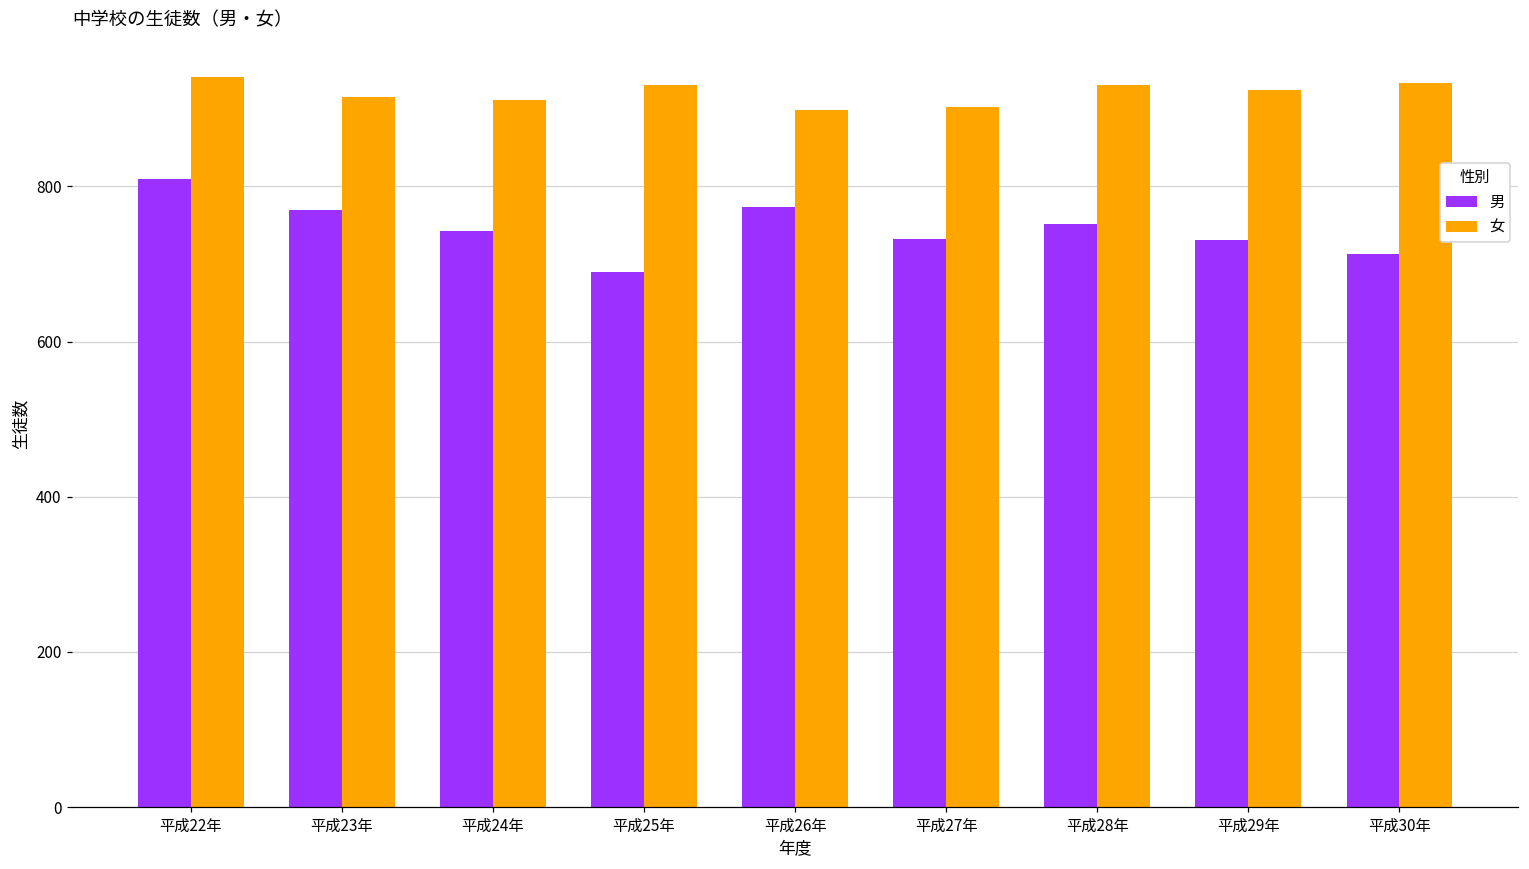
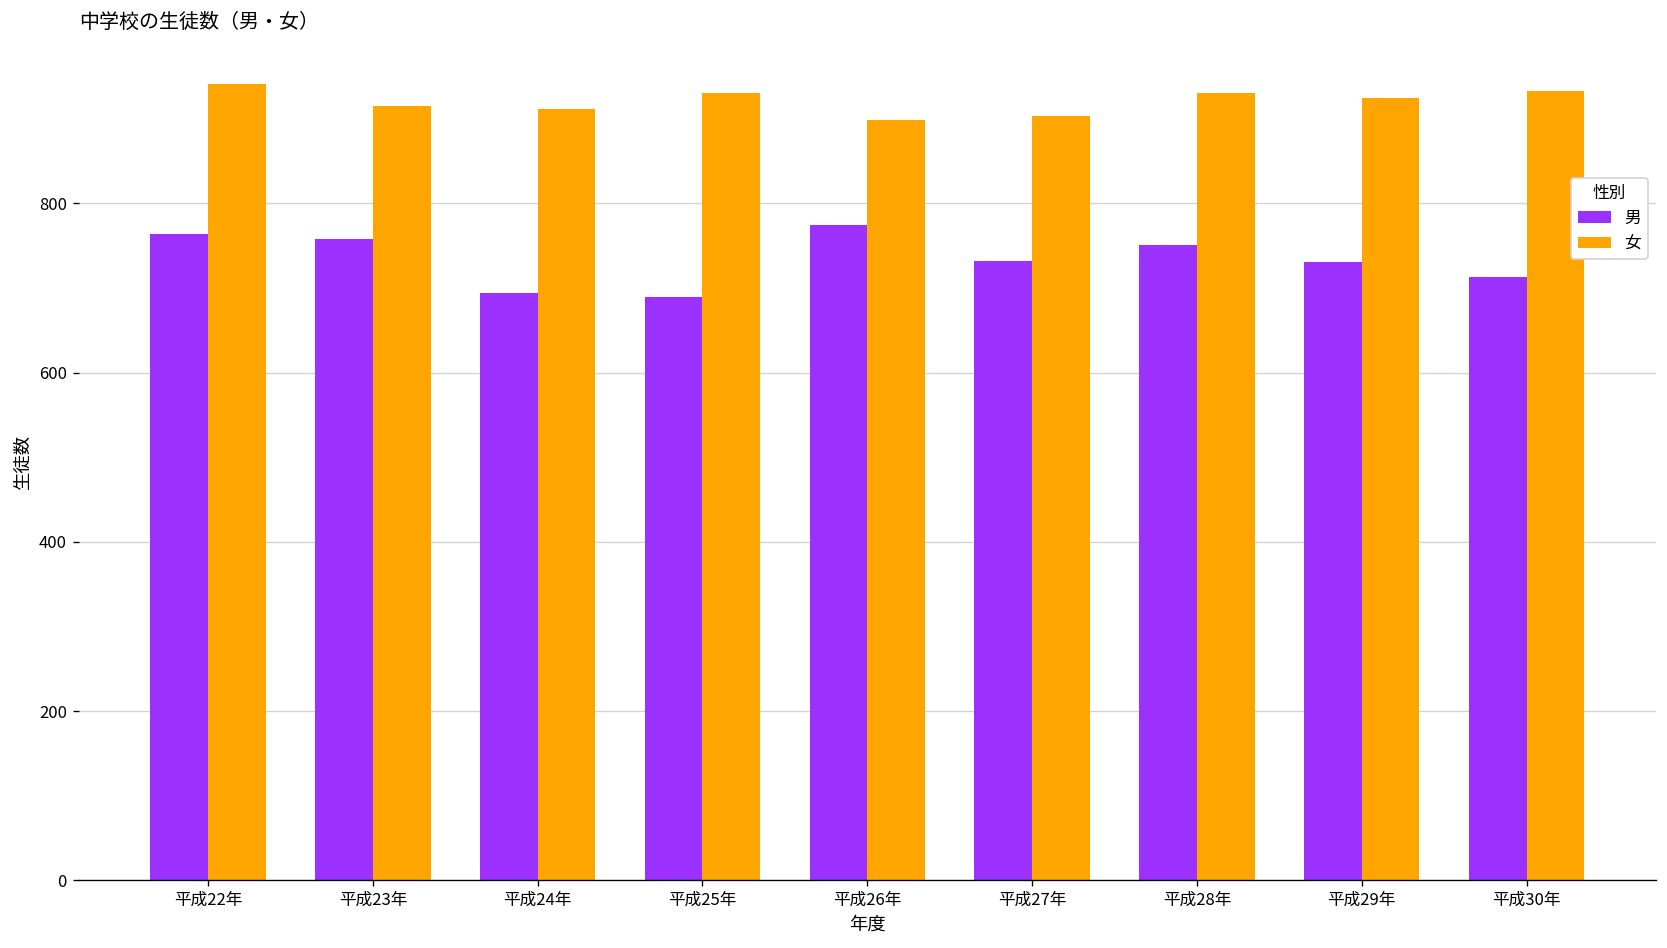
男, 平成22年: 810 -> 760
男, 平成23年: 770 -> 760
男, 平成24年: 740 -> 690
